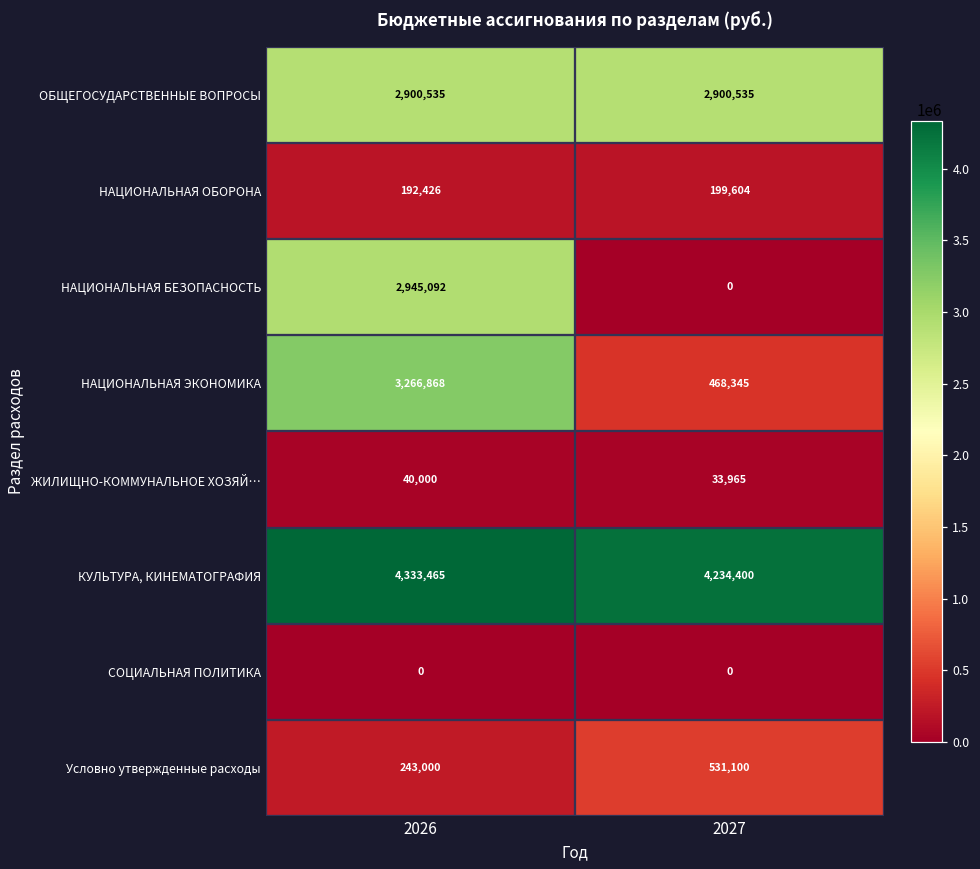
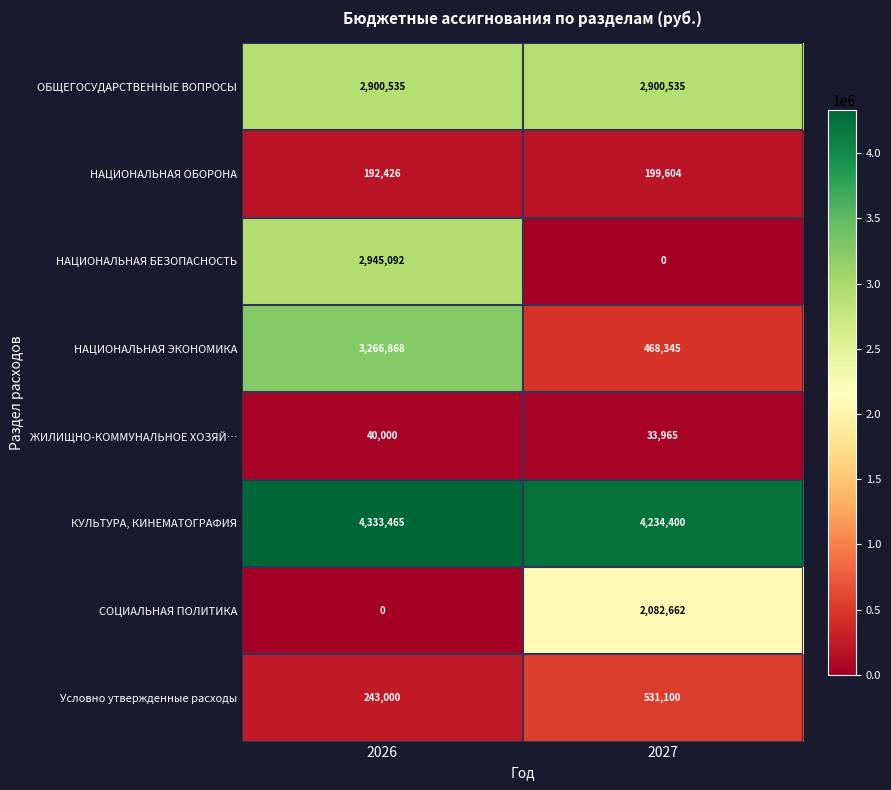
СОЦИАЛЬНАЯ ПОЛИТИКА, 2027: 0 -> 2,082,662
